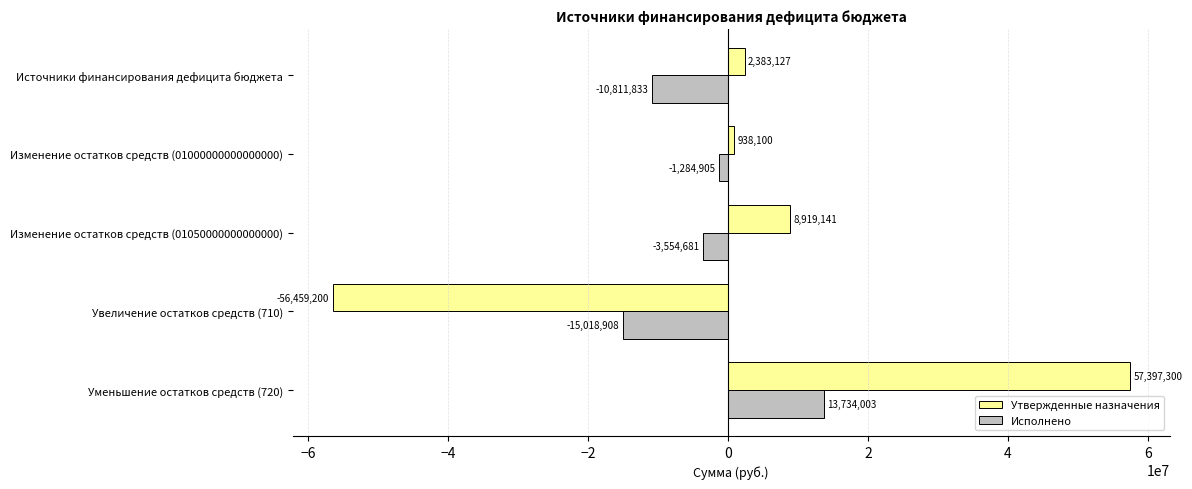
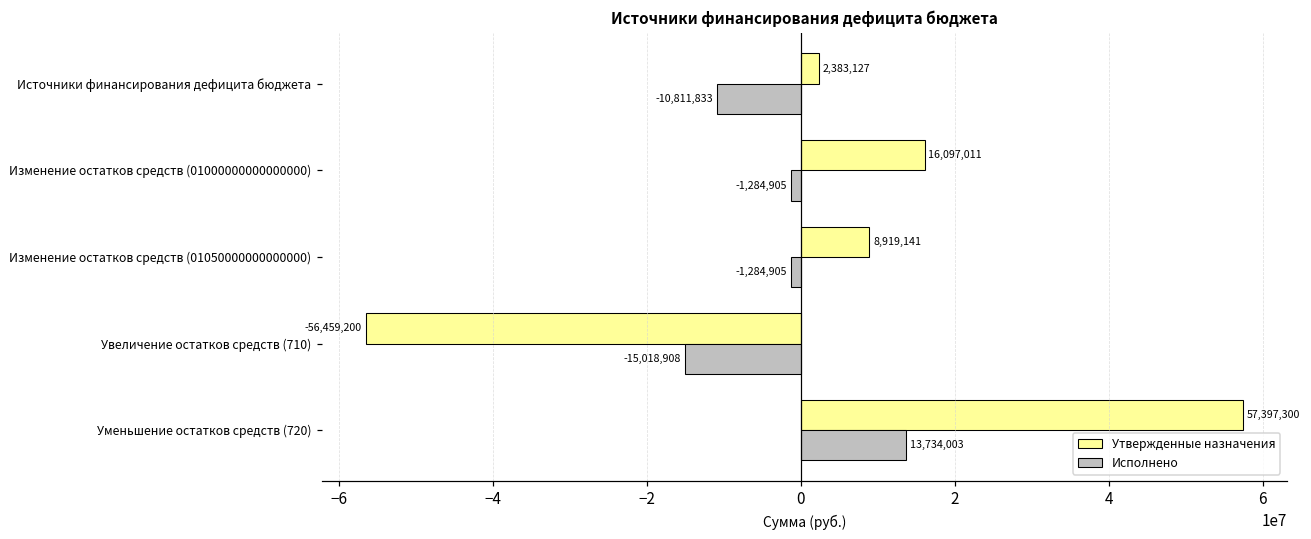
Утвержденные назначения, Изменение остатков средств (01000000000000000): 938,100 -> 16,097,011
Исполнено, Изменение остатков средств (01050000000000000): -3,554,681 -> -1,284,905
